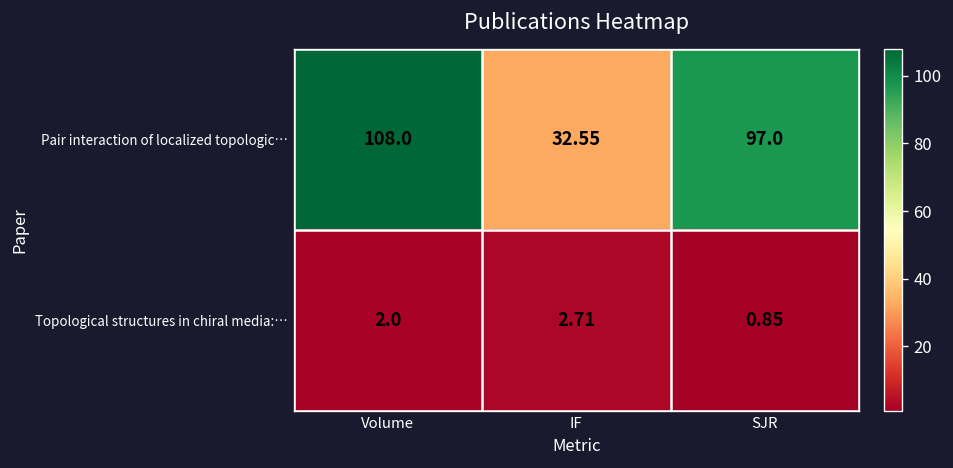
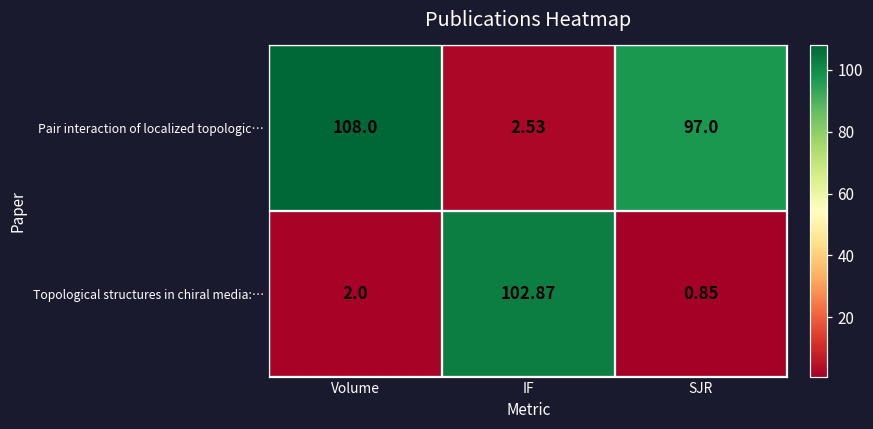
Pair interaction of localized topologic…, IF: 32.55 -> 2.53
Topological structures in chiral media:…, IF: 2.71 -> 102.87
